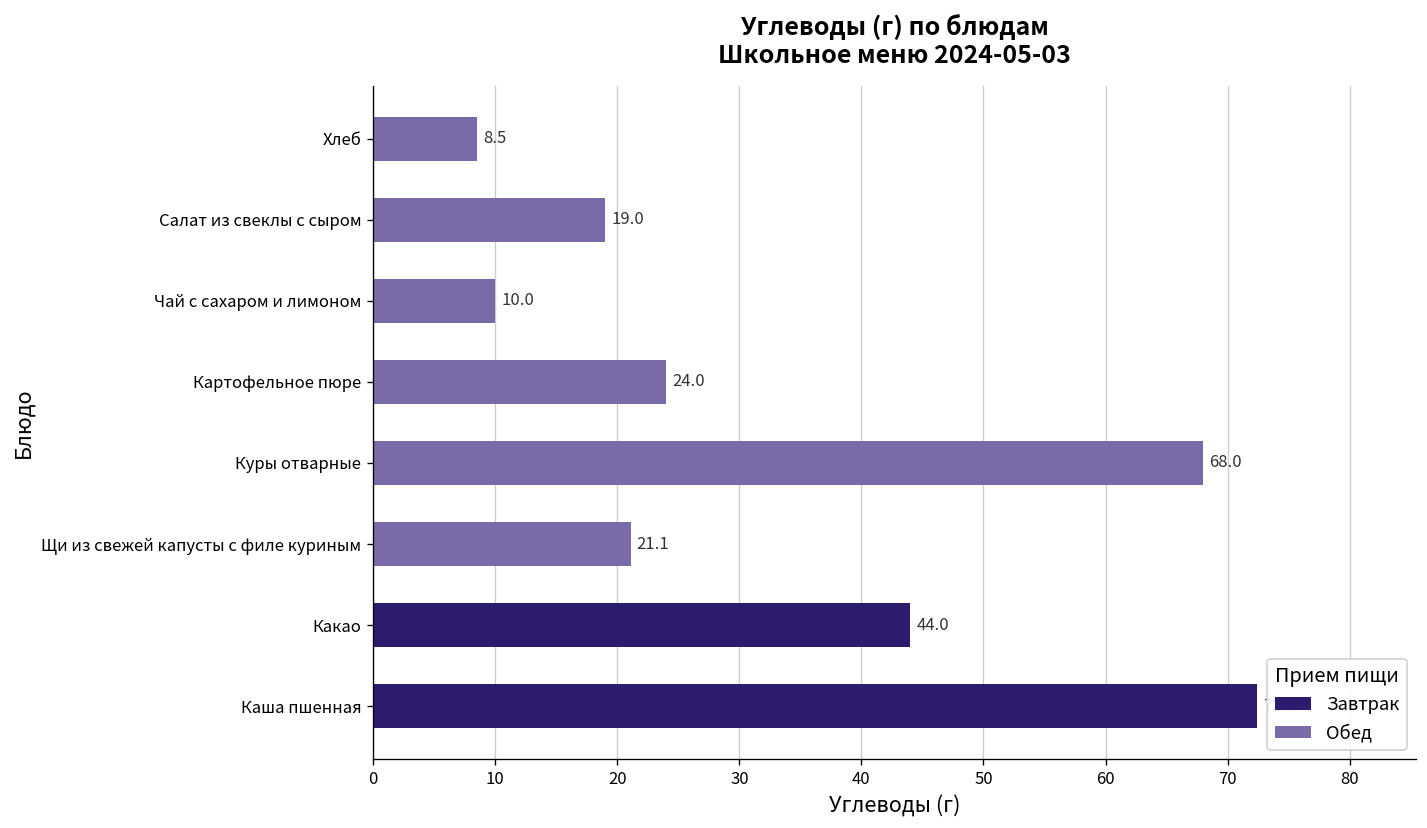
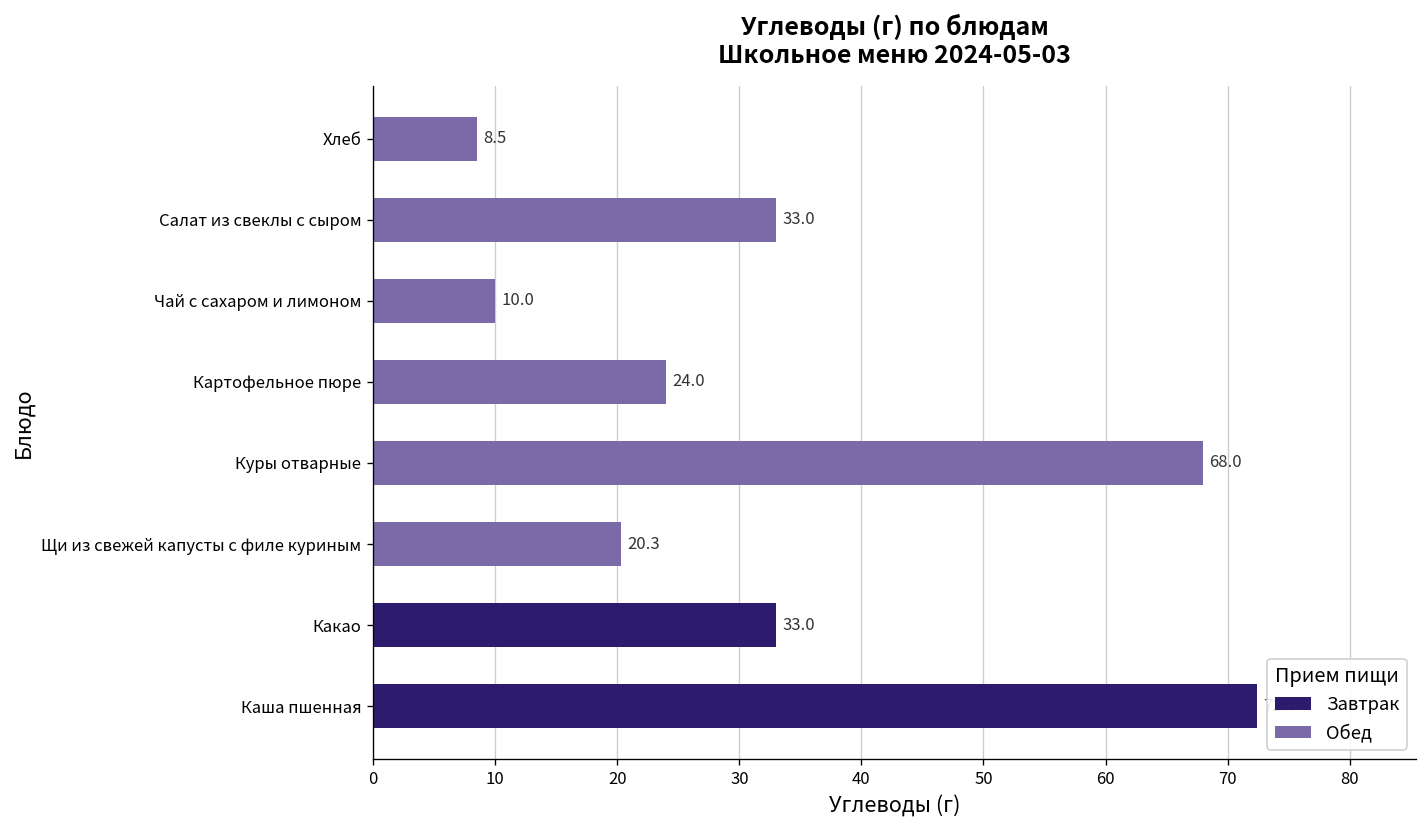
Обед, Салат из свеклы с сыром: 19.0 -> 33.0
Обед, Щи из свежей капусты с филе куриным: 21.1 -> 20.3
Завтрак, Какао: 44.0 -> 33.0
